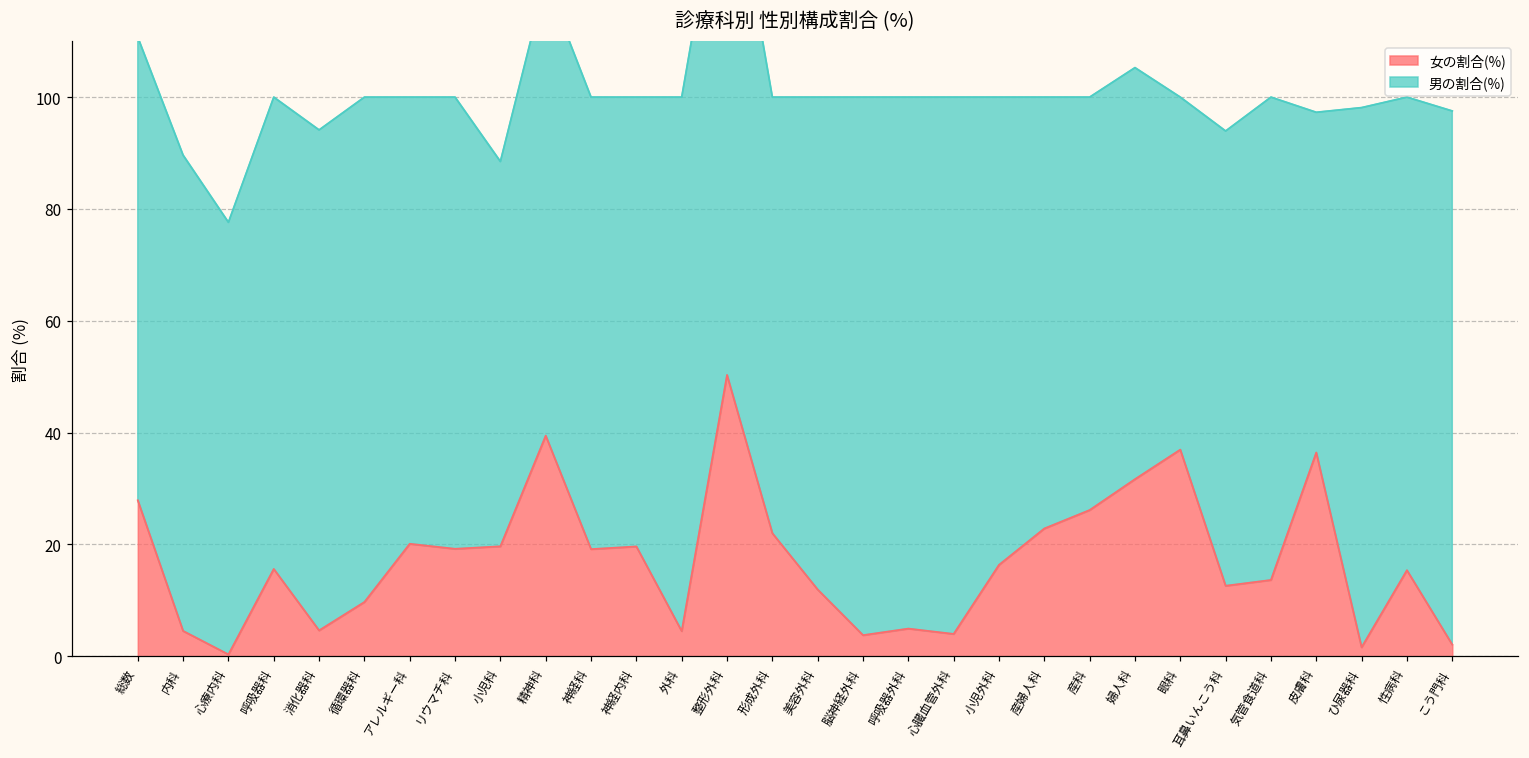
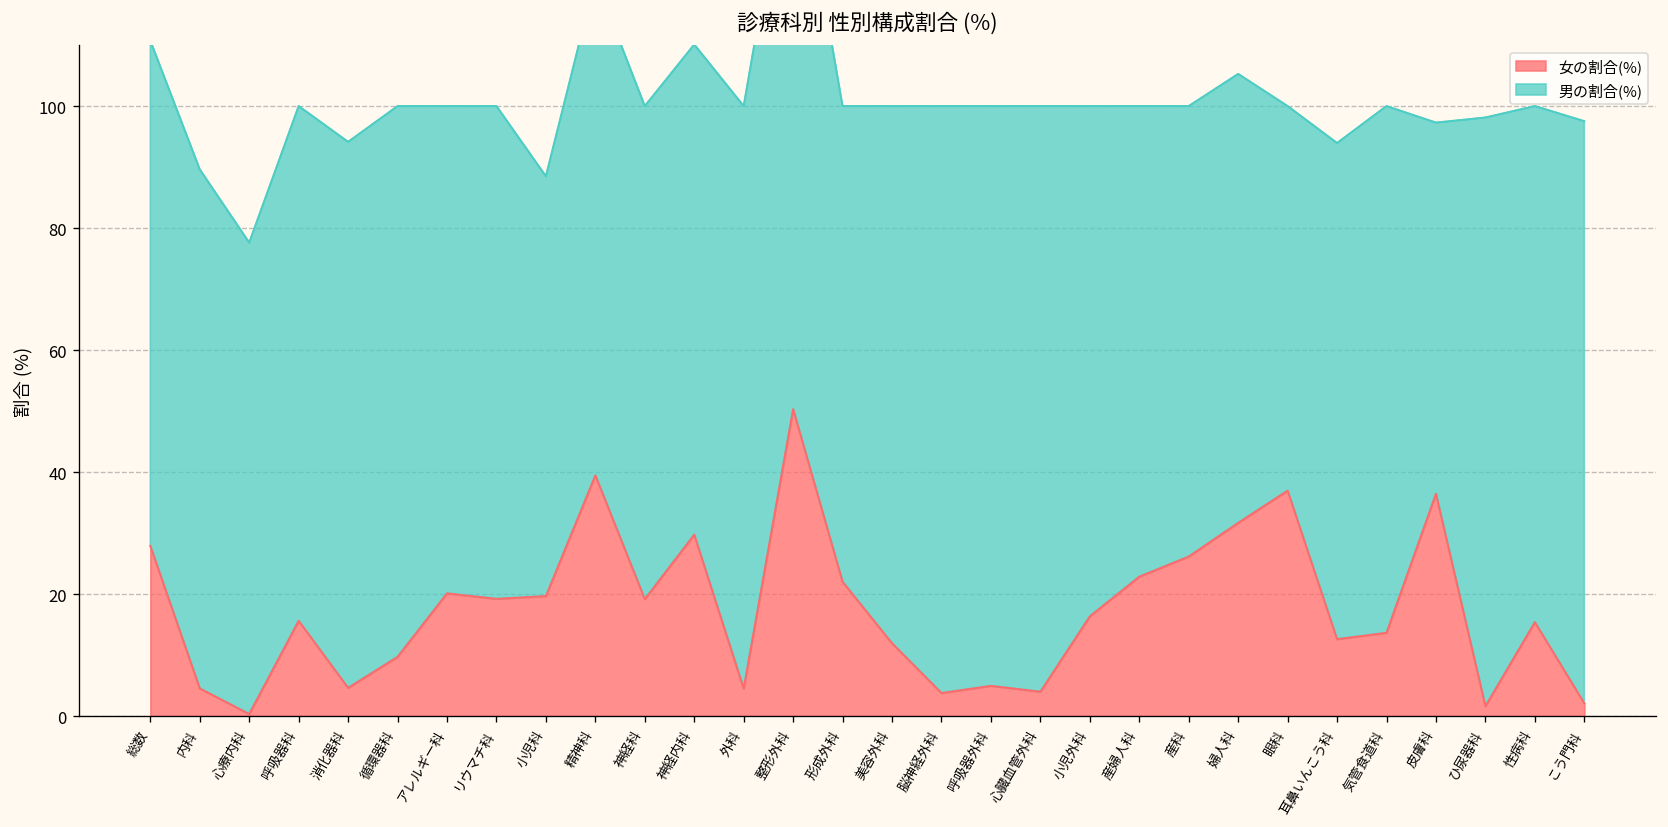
女の割合(%), 神経内科: 20 -> 30
